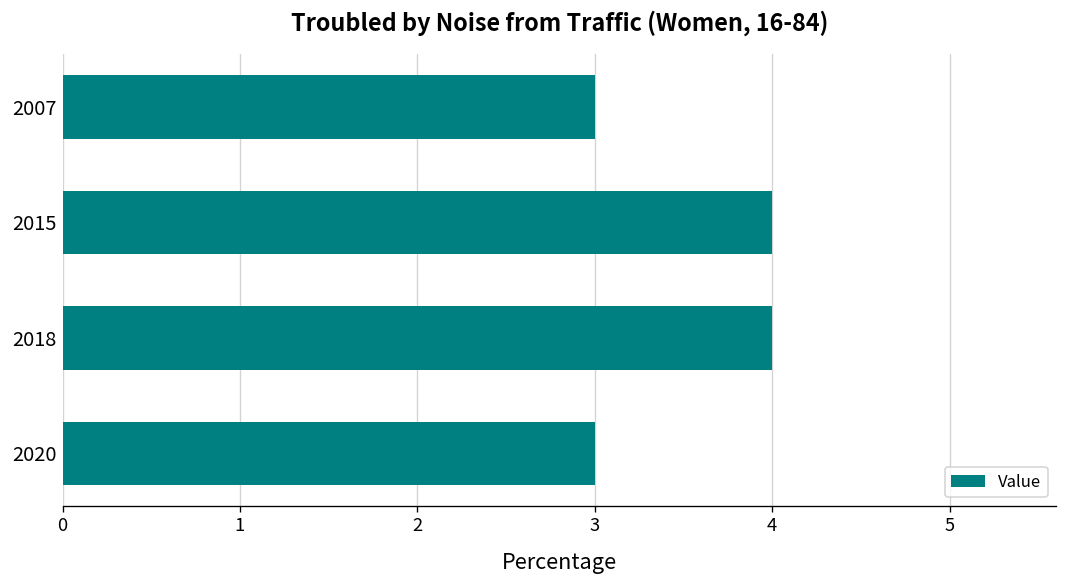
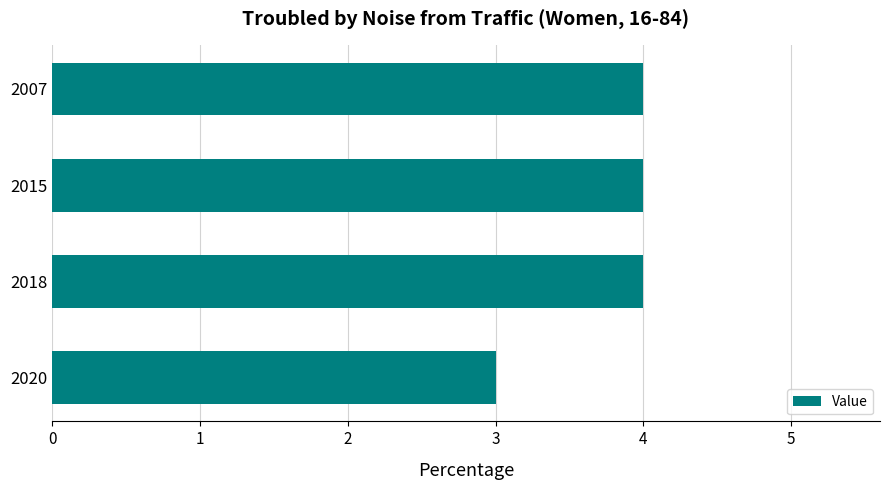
2007: 3 -> 4
